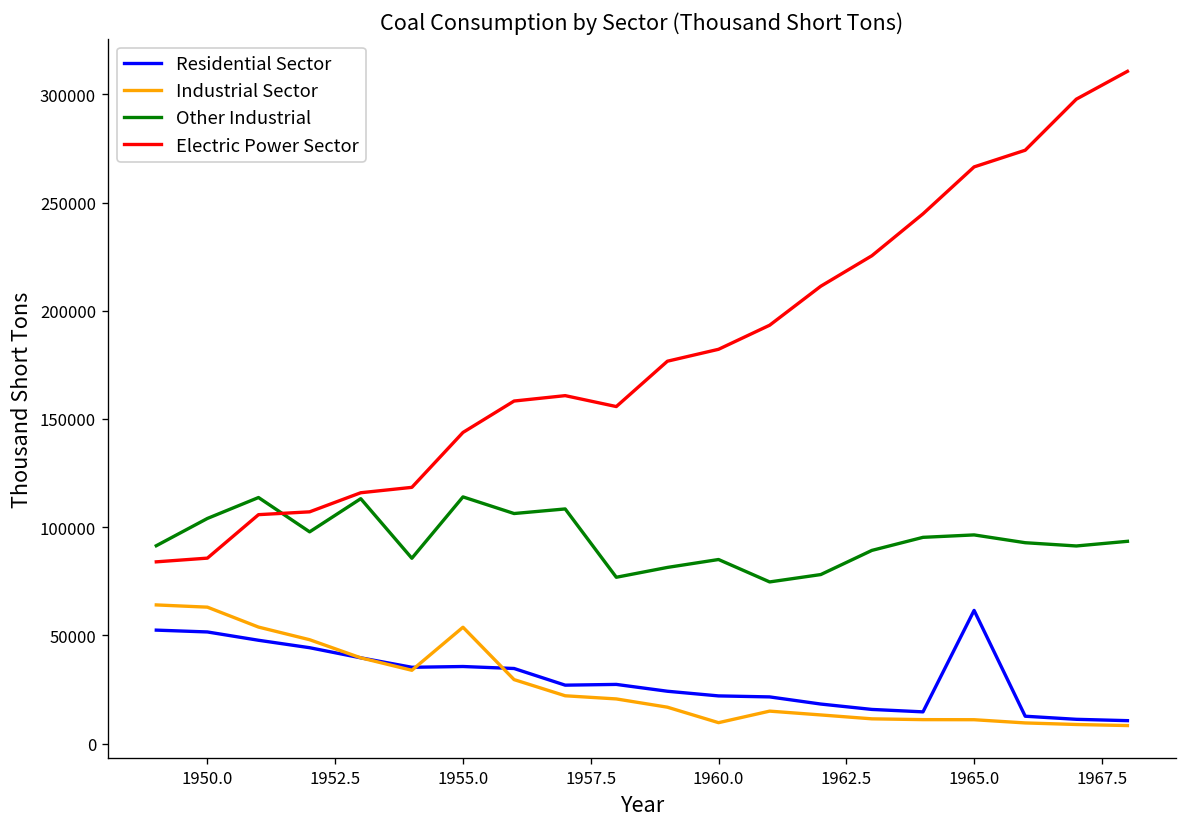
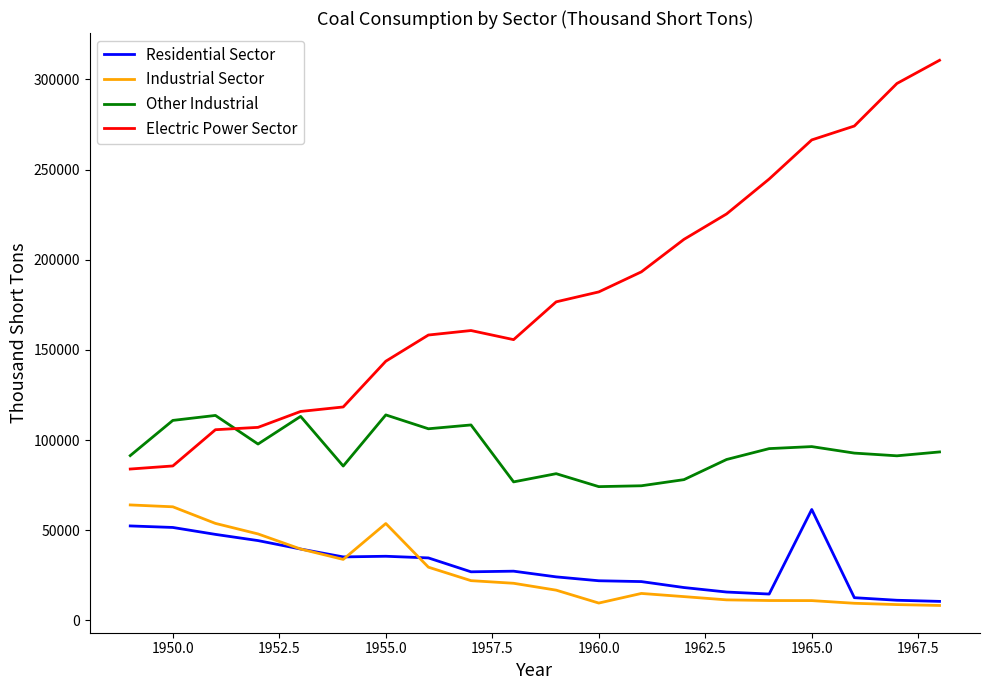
Other Industrial, 1950.0: 104000 -> 111000
Other Industrial, 1960.0: 85000 -> 74000
